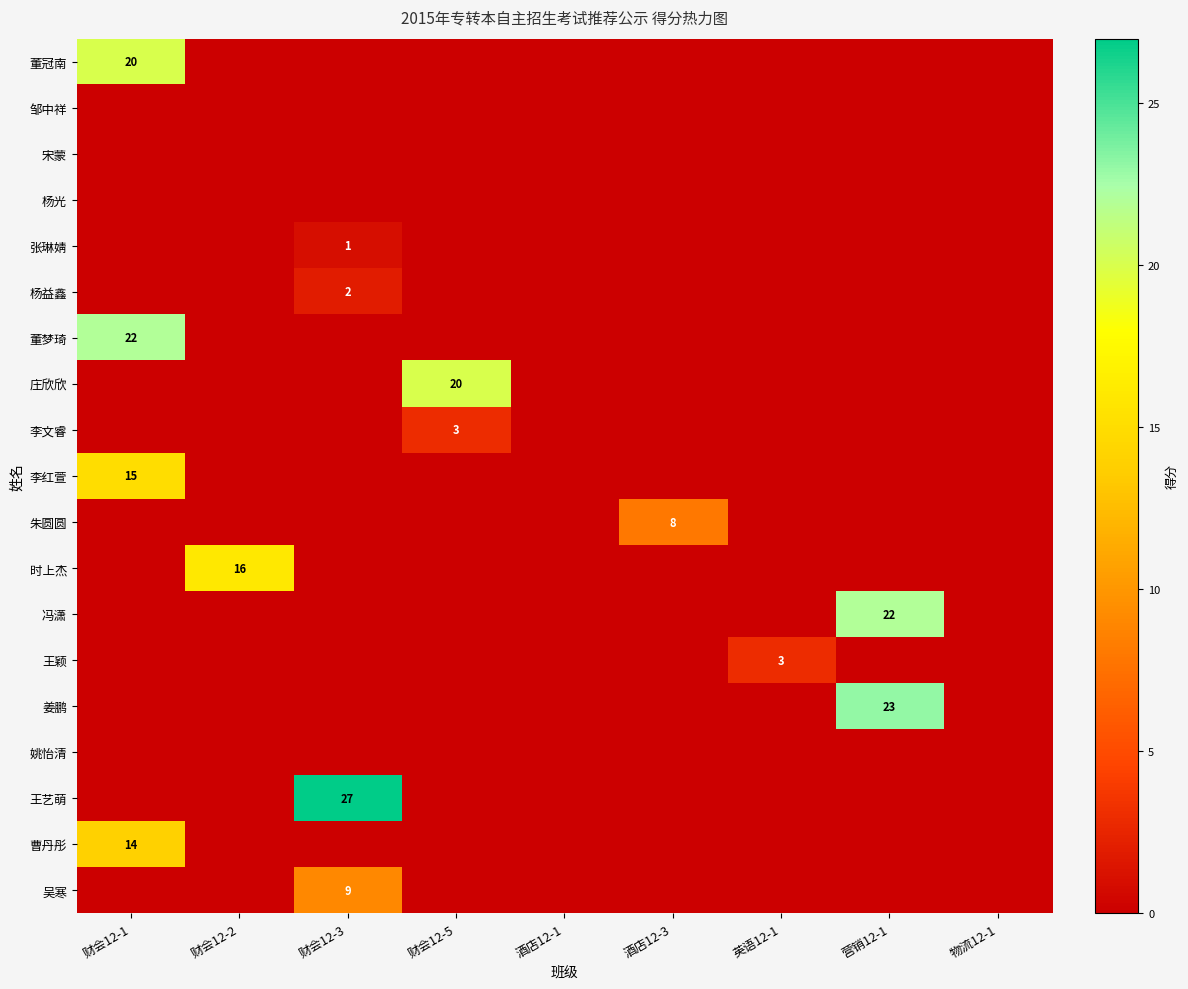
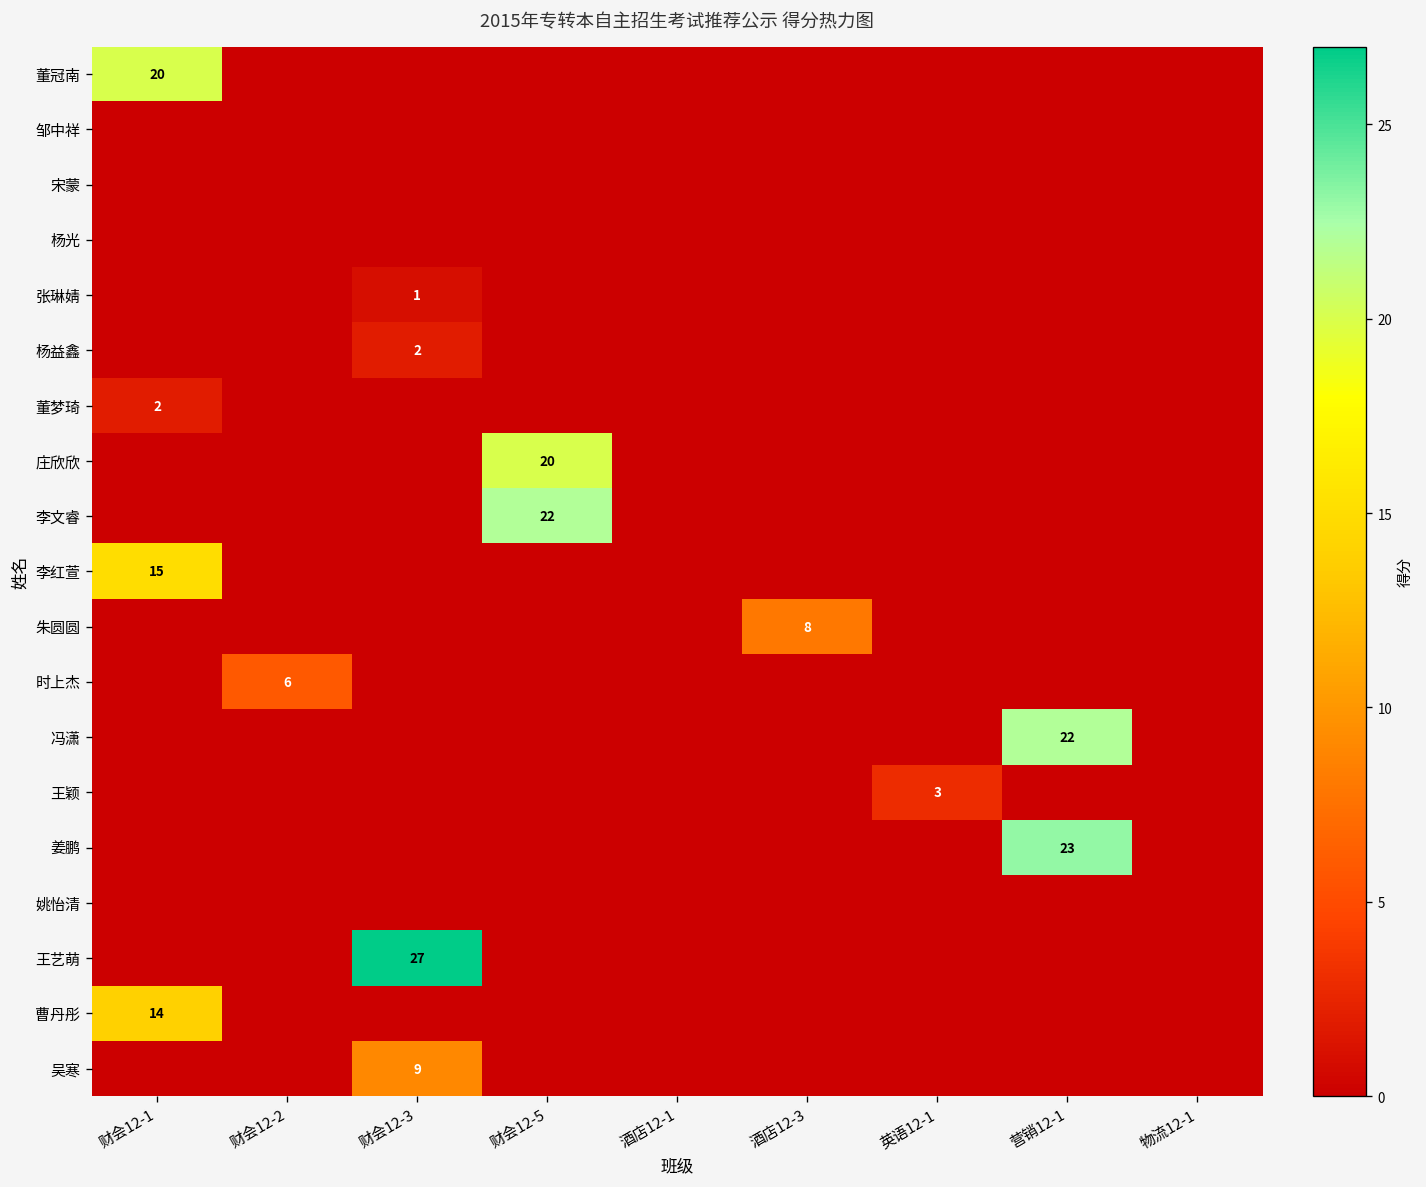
董梦琦, 财会12-1: 22 -> 2
李文睿, 财会12-5: 3 -> 22
时上杰, 财会12-2: 16 -> 6
